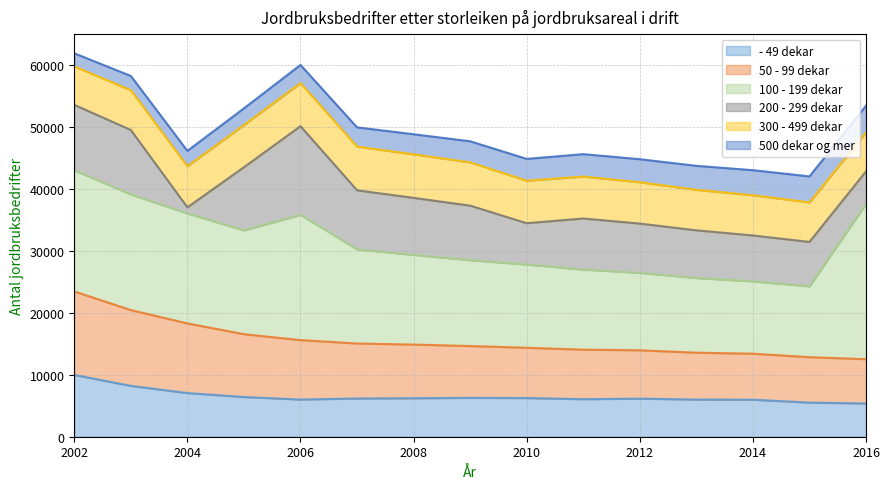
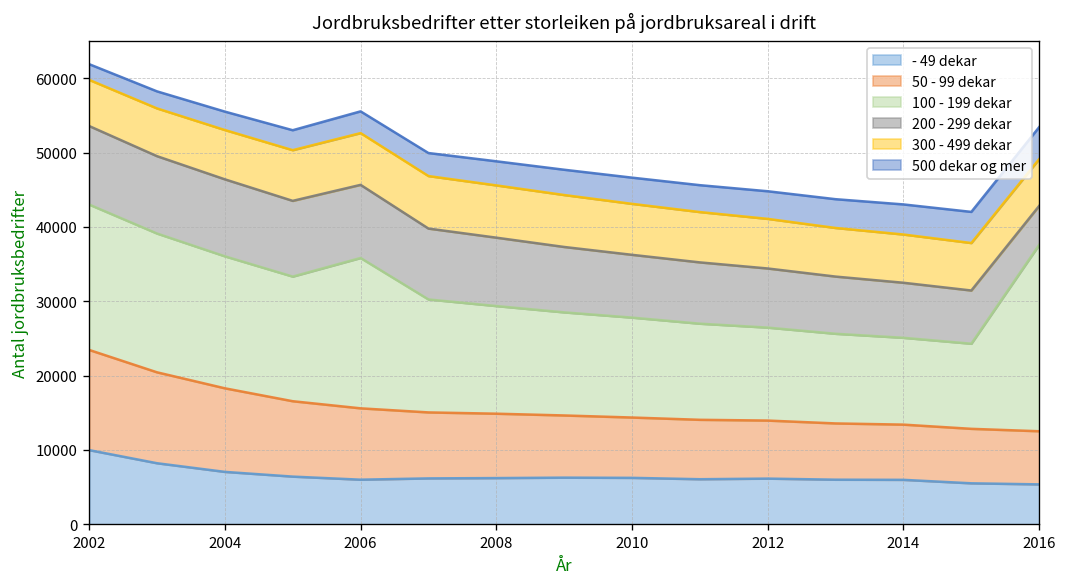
200 - 299 dekar, 2004: 1000 -> 10000
200 - 299 dekar, 2006: 14000 -> 10000
200 - 299 dekar, 2010: 7000 -> 8000
